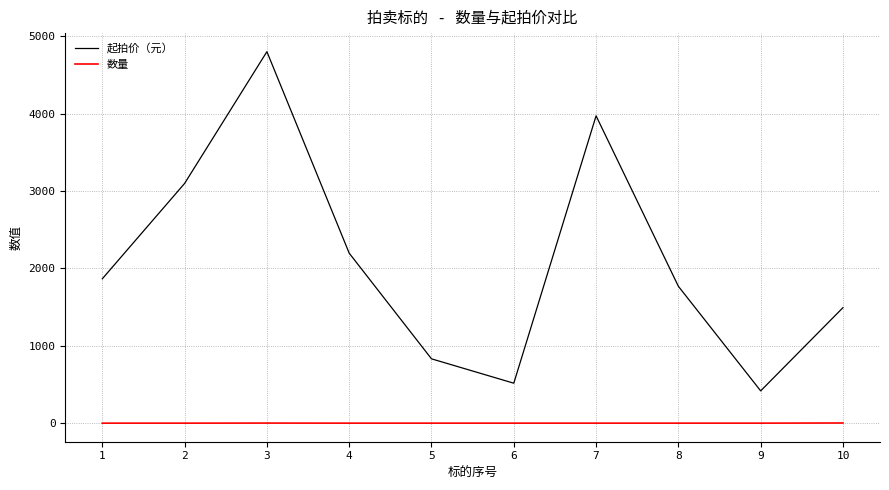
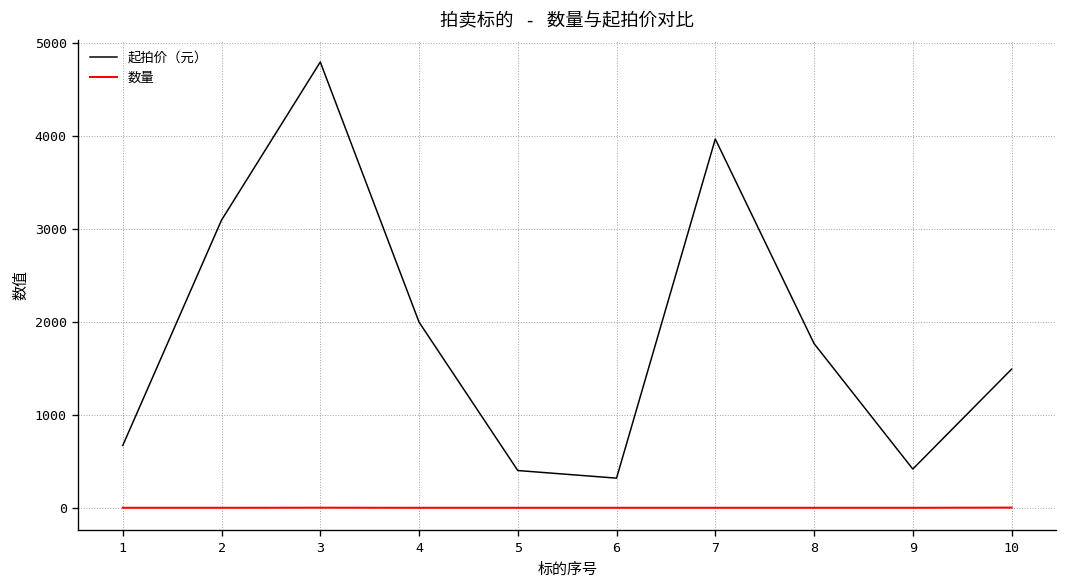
起拍价（元）, 1: 1900 -> 700
起拍价（元）, 4: 2200 -> 2000
起拍价（元）, 5: 800 -> 400
起拍价（元）, 6: 500 -> 300
